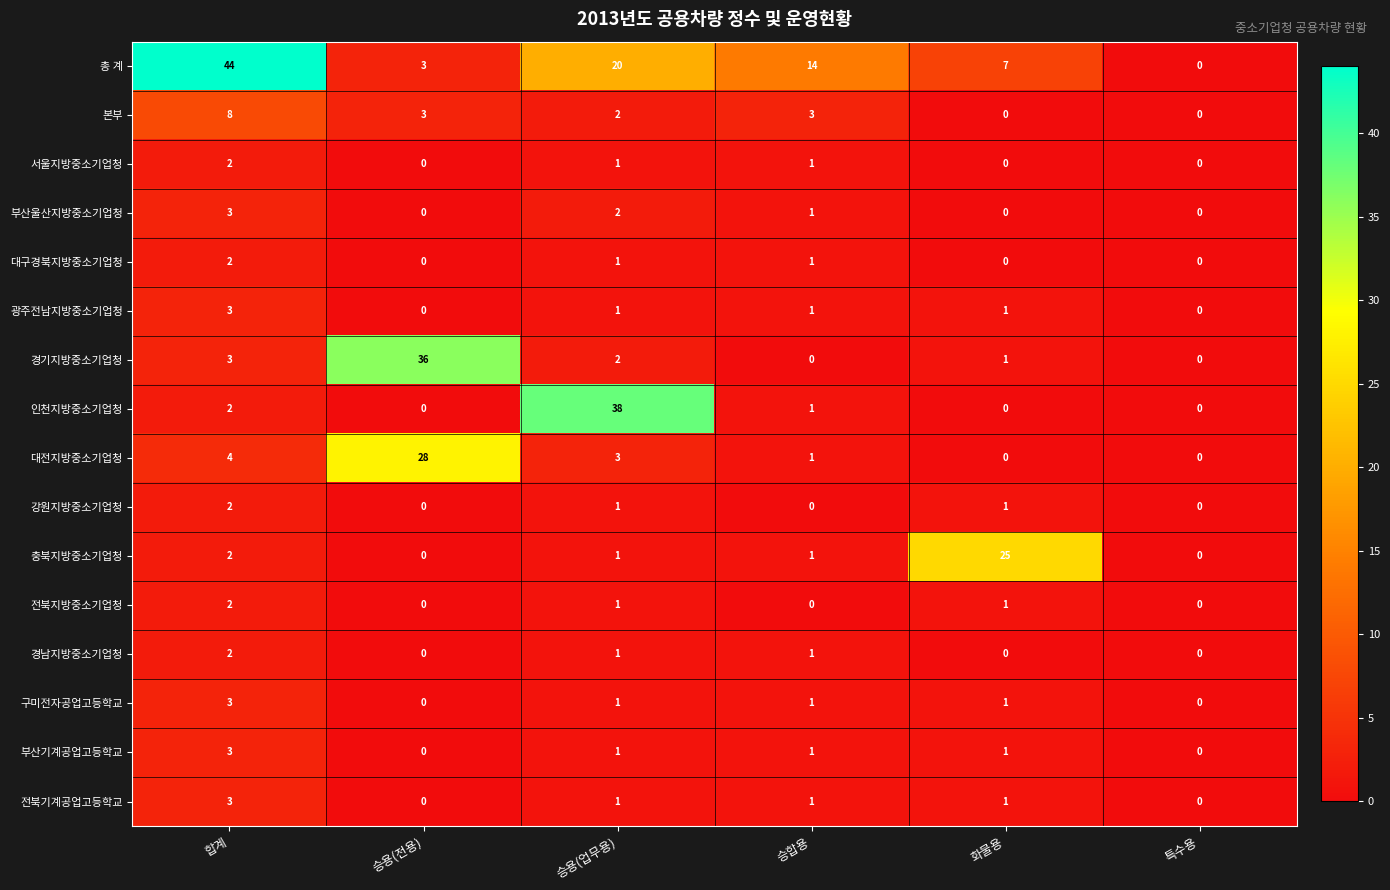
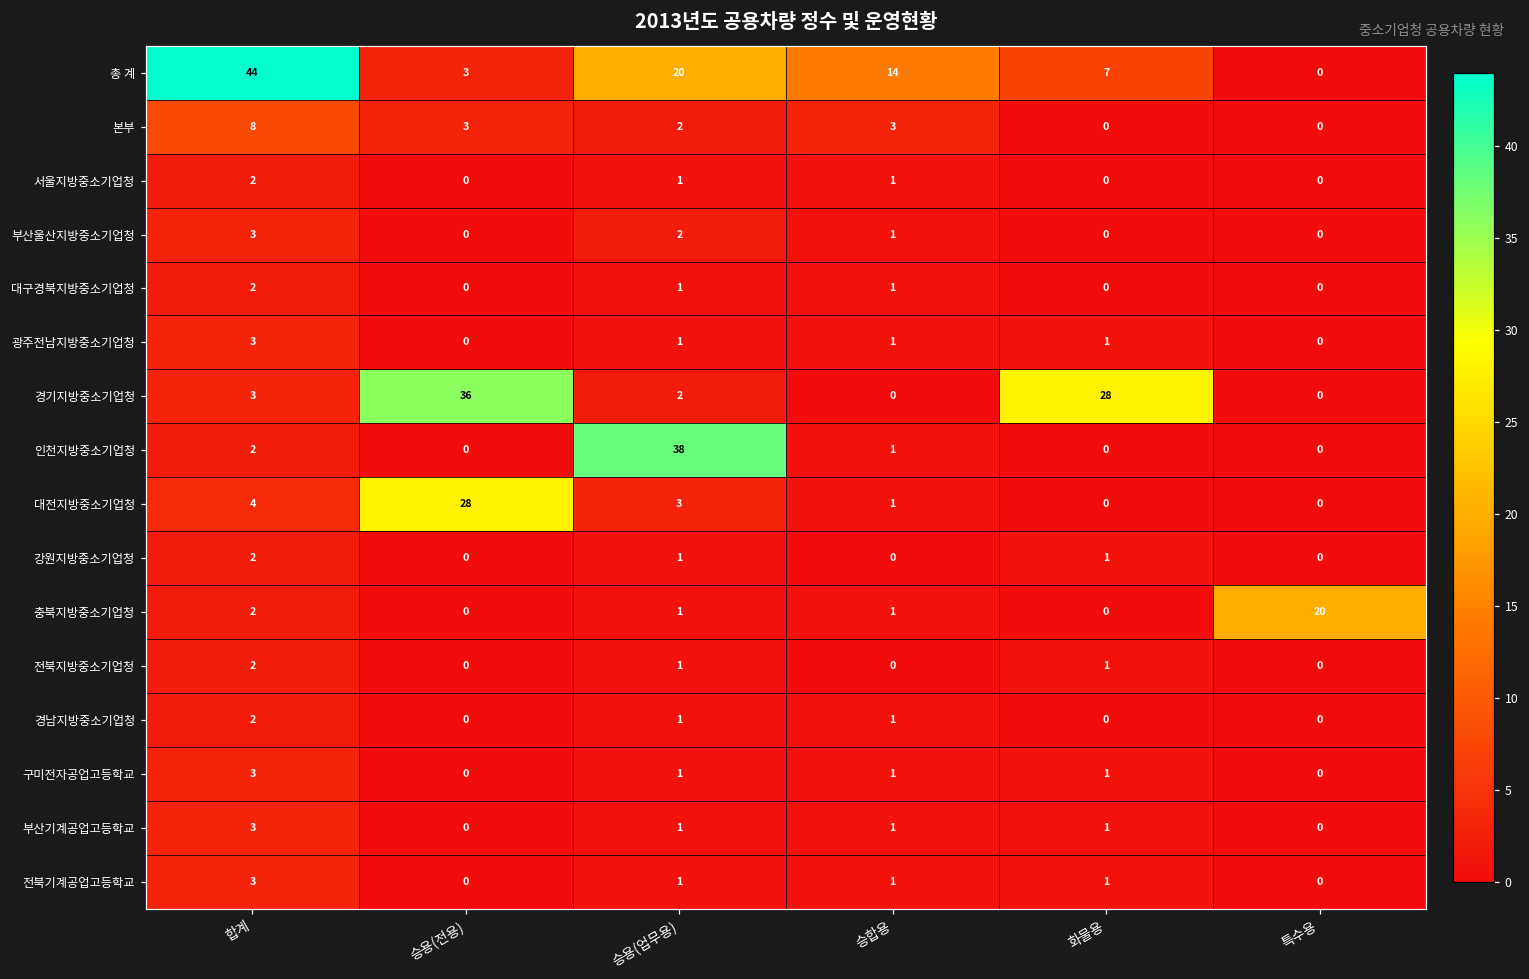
경기지방중소기업청, 화물용: 1 -> 28
충북지방중소기업청, 화물용: 25 -> 0
충북지방중소기업청, 특수용: 0 -> 20
